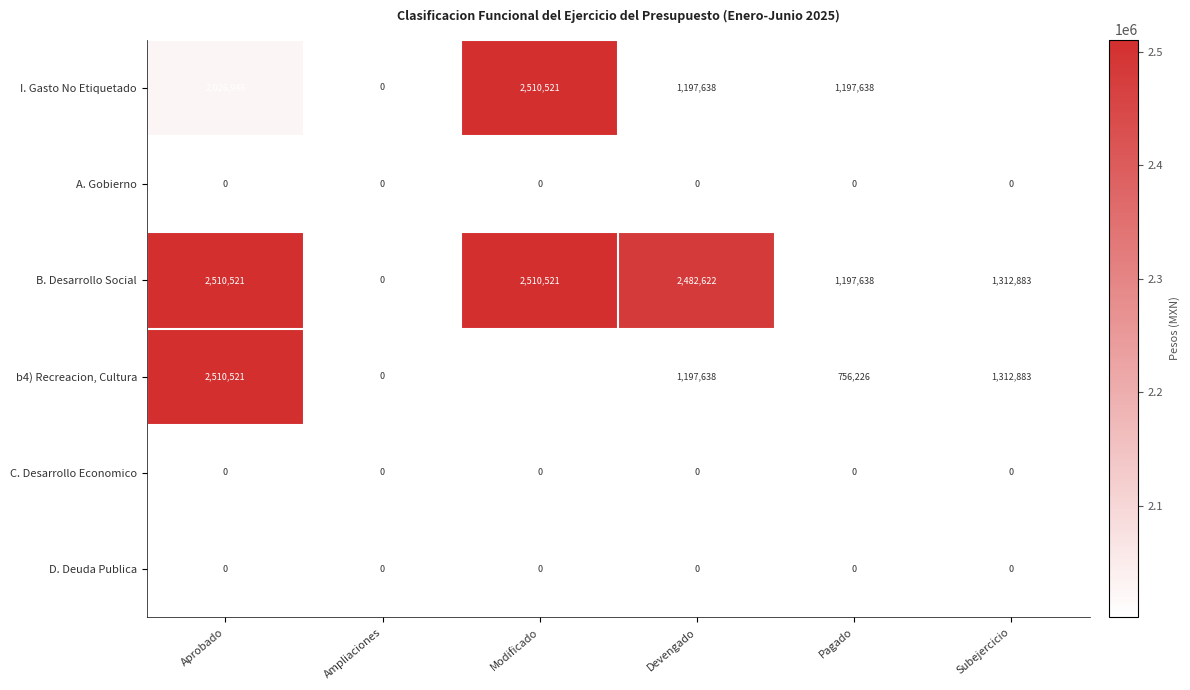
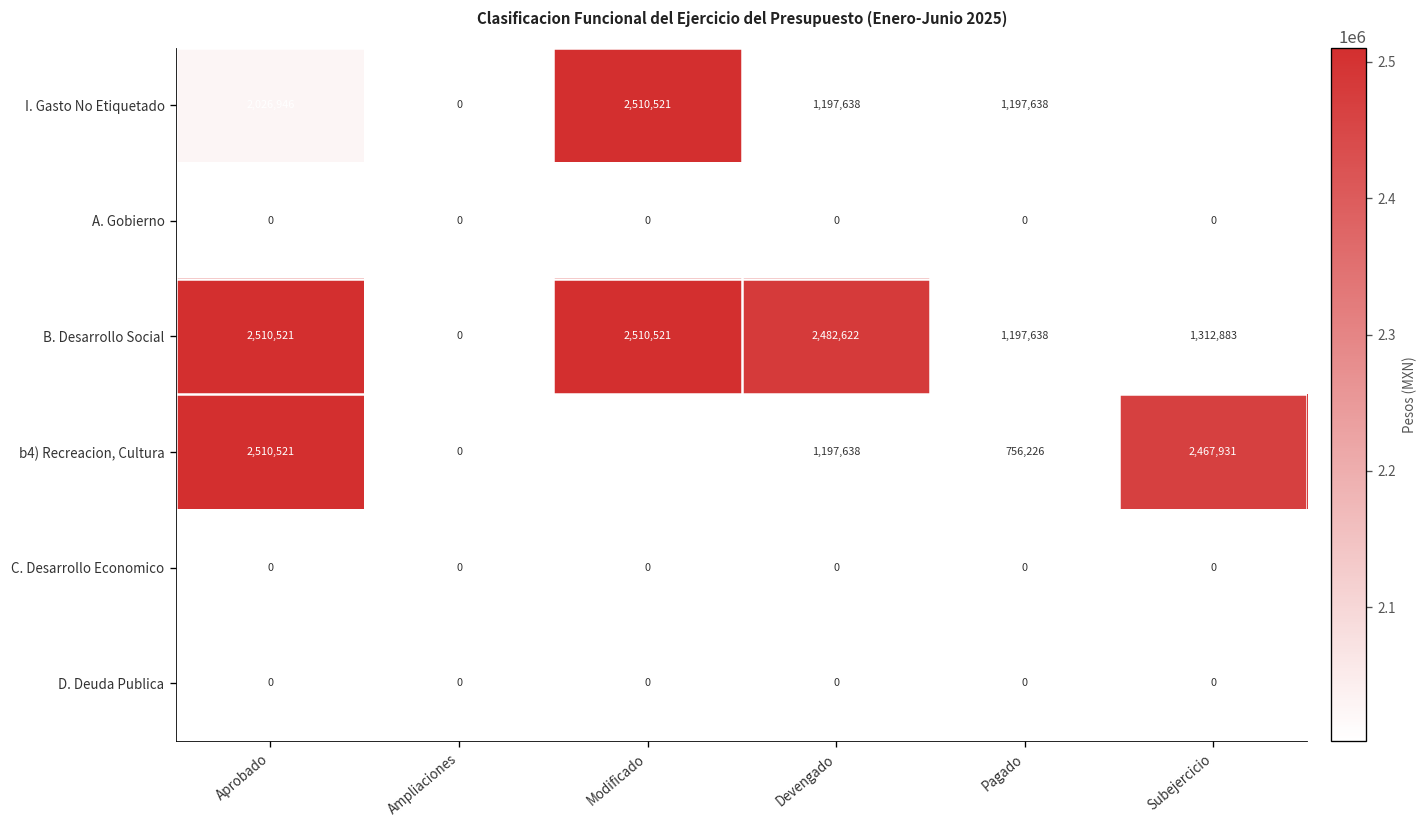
b4) Recreacion, Cultura, Subejercicio: 1,312,883 -> 2,467,931
